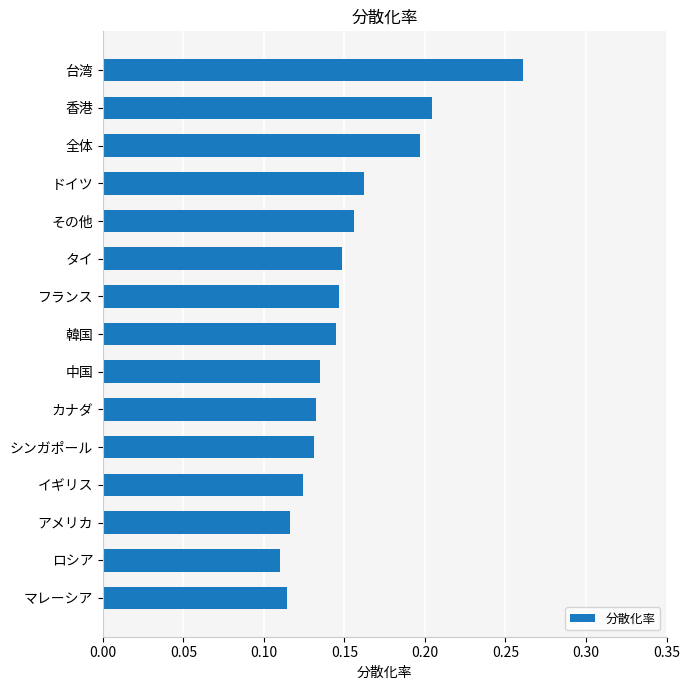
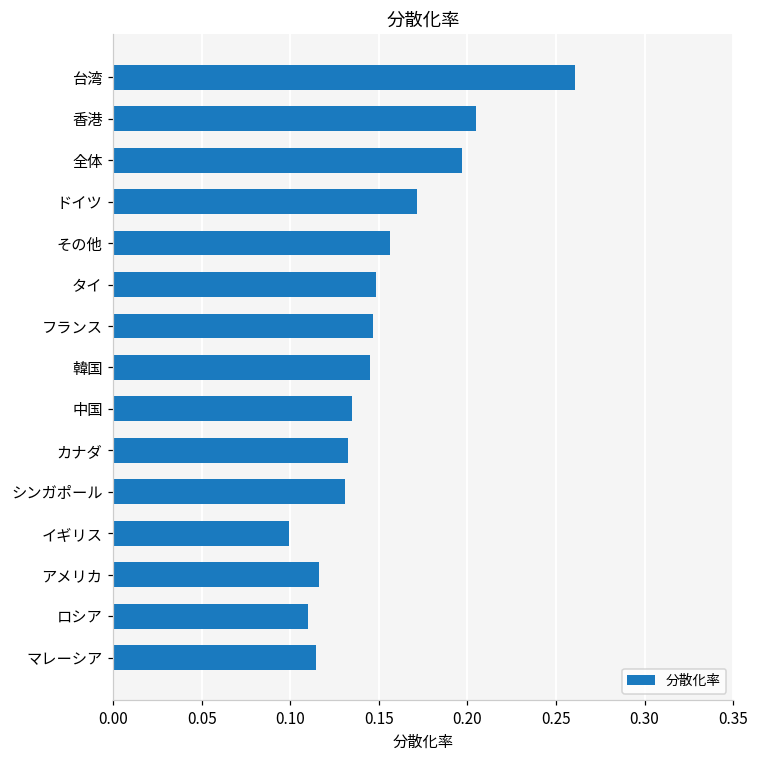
ドイツ: 0.162 -> 0.171
イギリス: 0.124 -> 0.099
